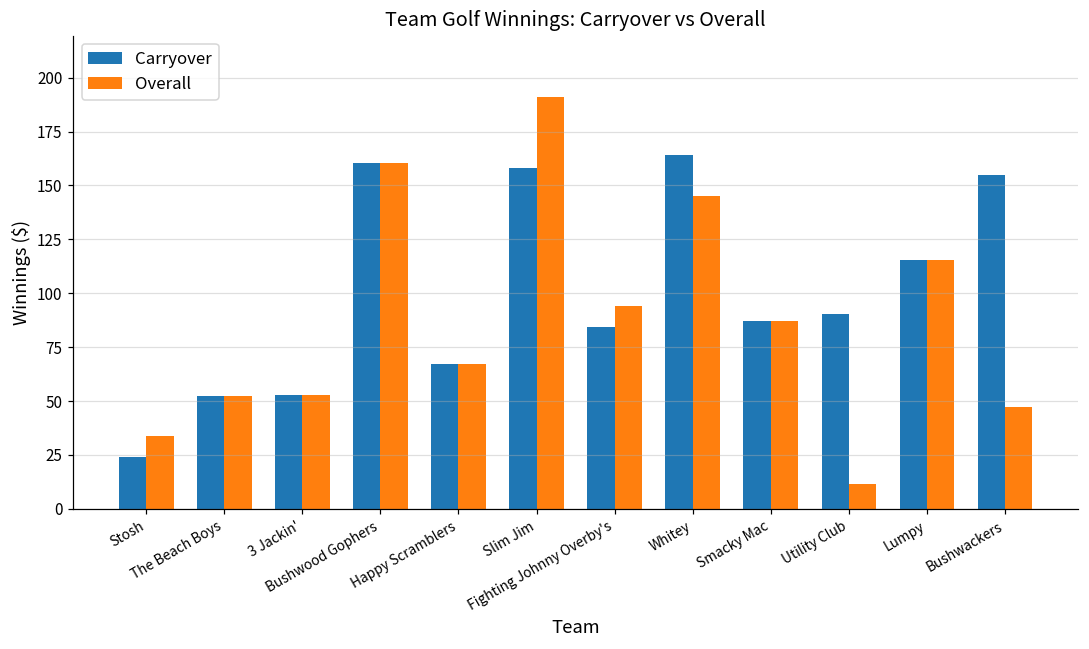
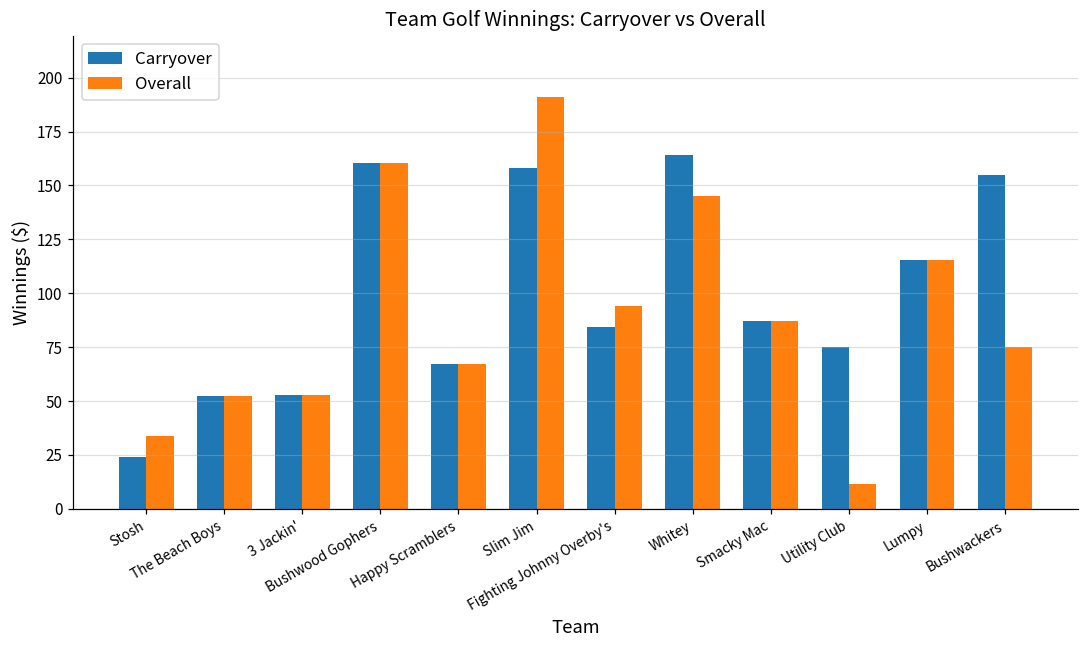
Carryover, Utility Club: 90 -> 75
Overall, Bushwackers: 47 -> 75
